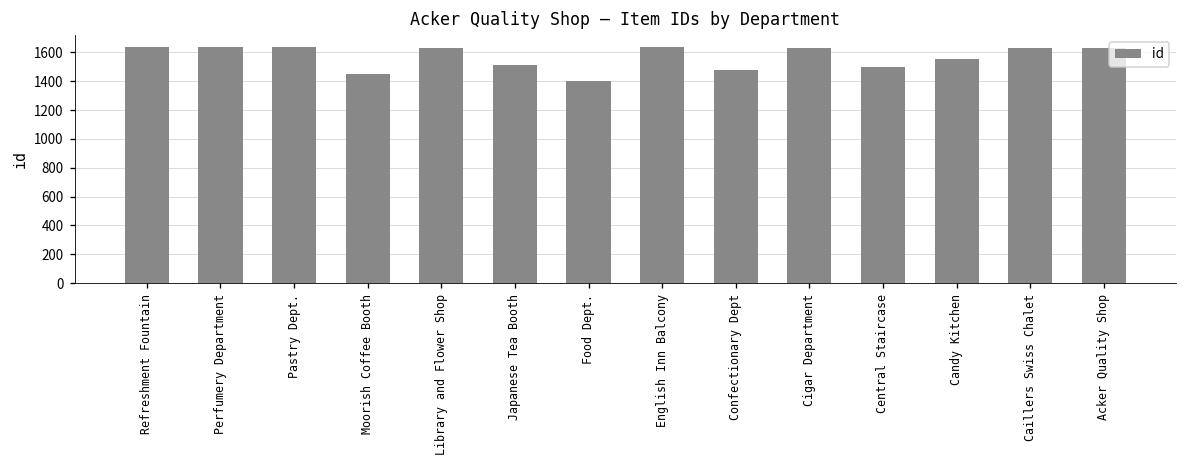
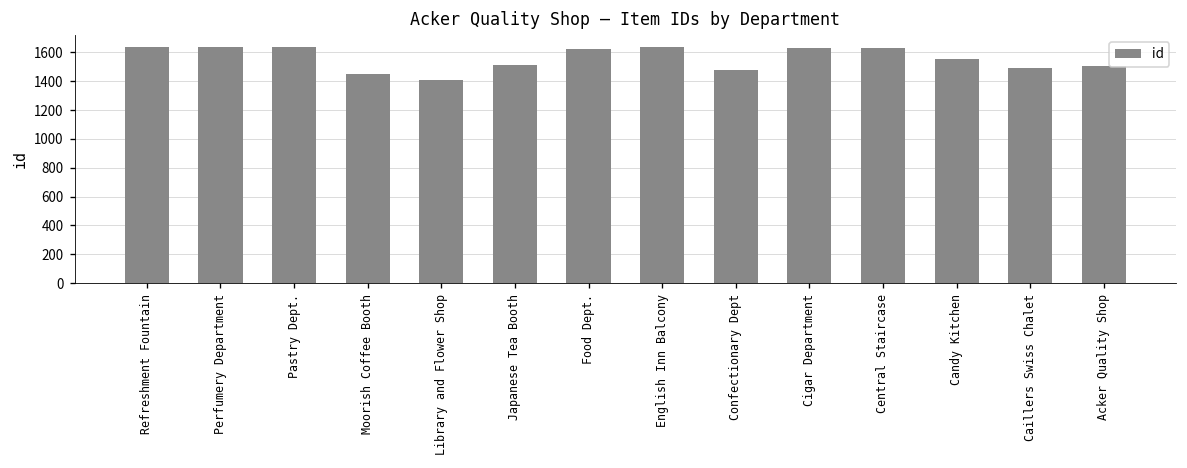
Library and Flower Shop: 1630 -> 1410
Food Dept.: 1410 -> 1630
Central Staircase: 1500 -> 1630
Caillers Swiss Chalet: 1630 -> 1490
Acker Quality Shop: 1630 -> 1500
